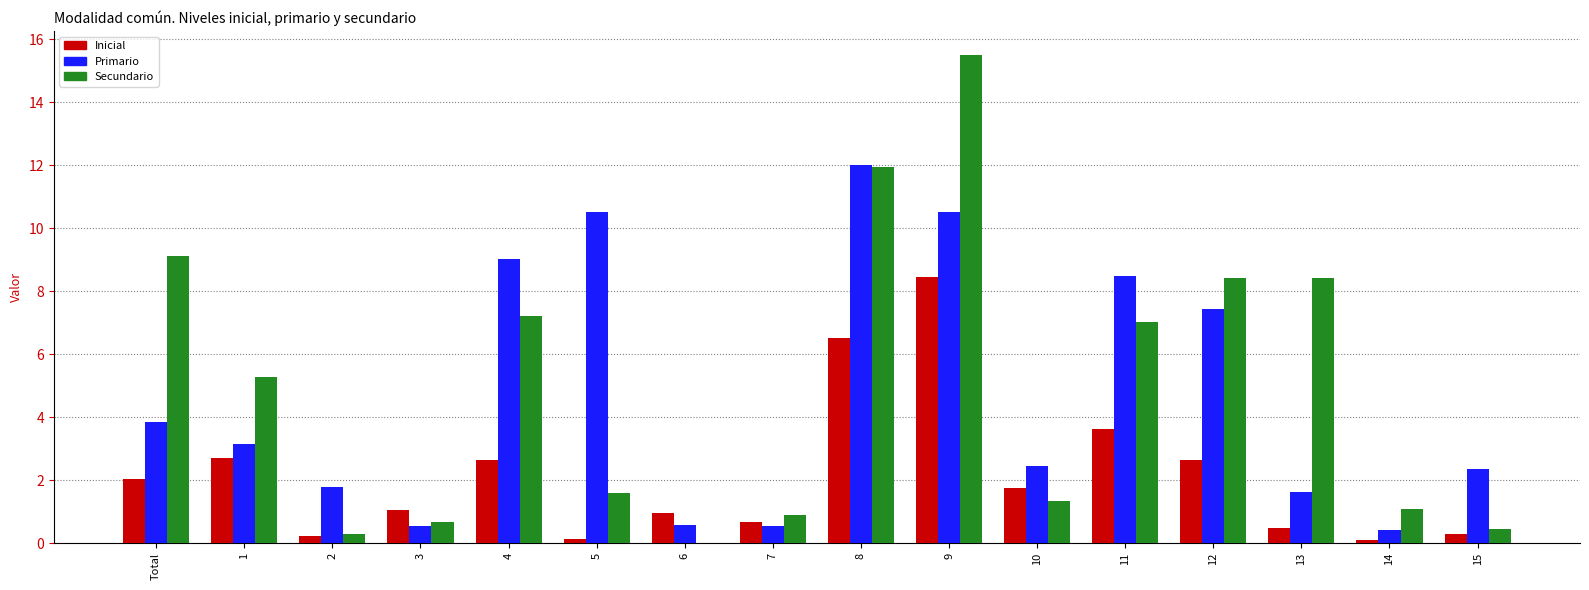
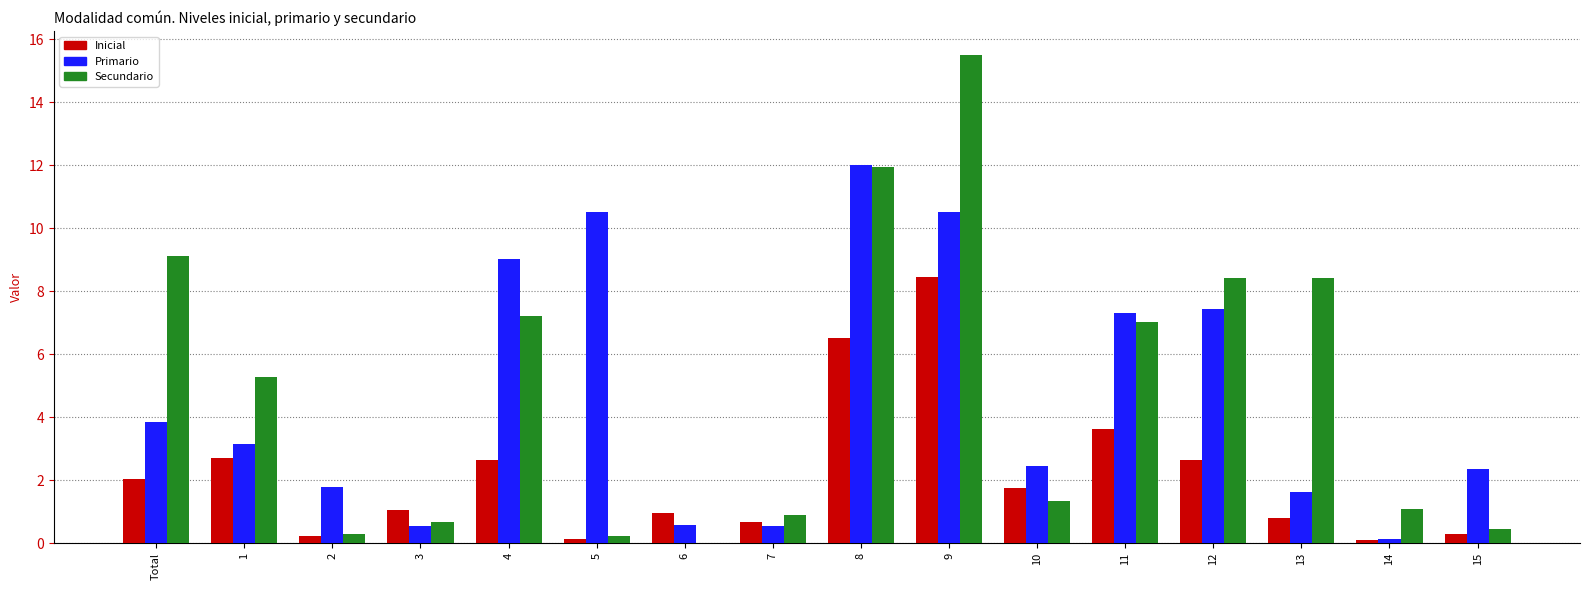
Secundario, 5: 1.6 -> 0.2
Primario, 11: 8.5 -> 7.3
Inicial, 13: 0.5 -> 0.8
Primario, 14: 0.4 -> 0.1
